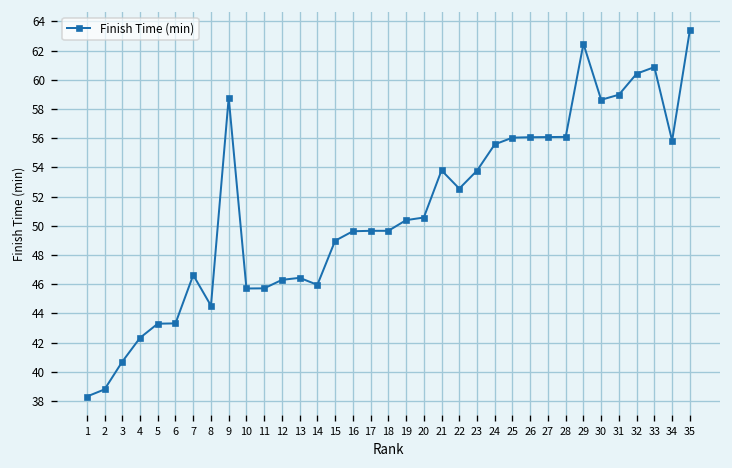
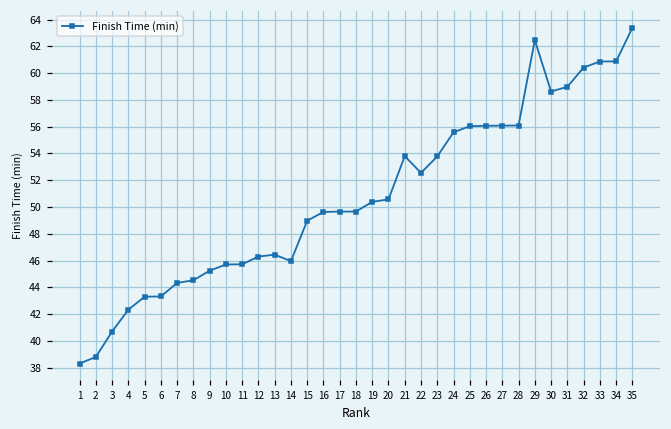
7: 46.6 -> 44.3
9: 58.8 -> 45.2
34: 55.8 -> 60.9
